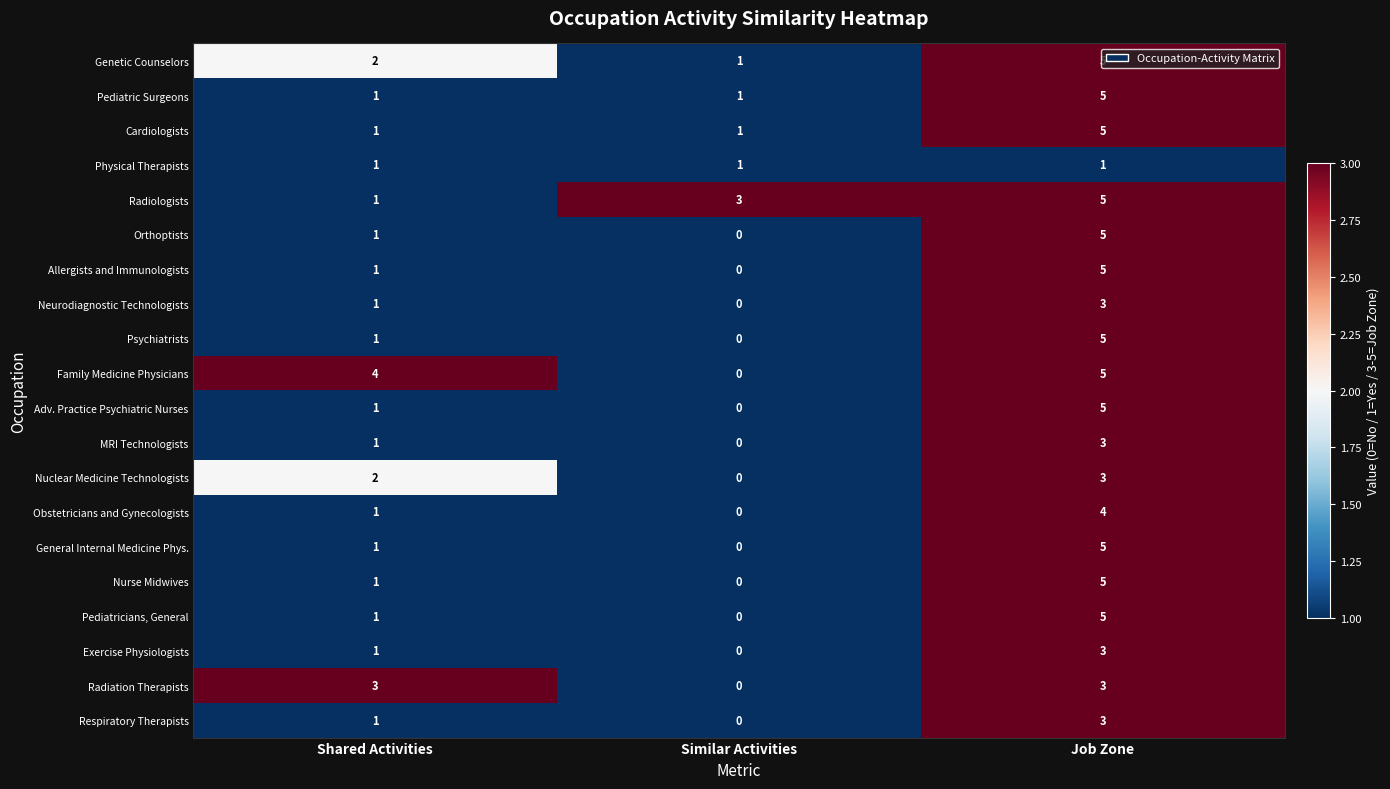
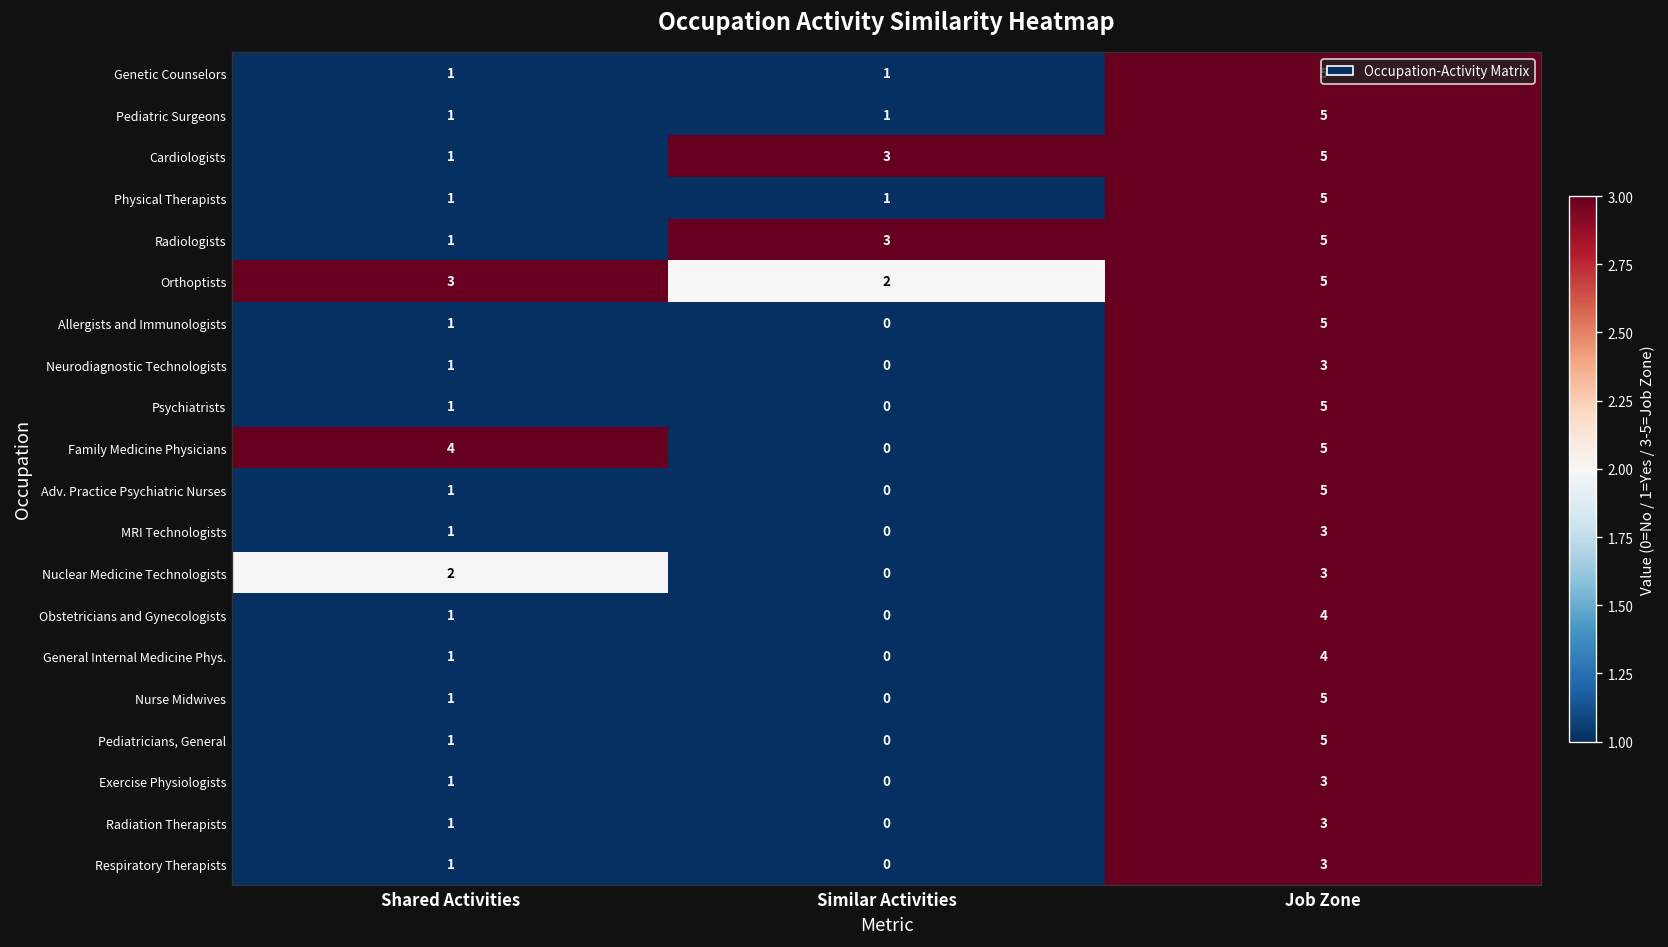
Genetic Counselors, Shared Activities: 2 -> 1
Cardiologists, Similar Activities: 1 -> 3
Physical Therapists, Job Zone: 1 -> 5
Orthoptists, Shared Activities: 1 -> 3
Orthoptists, Similar Activities: 0 -> 2
General Internal Medicine Phys., Job Zone: 5 -> 4
Radiation Therapists, Shared Activities: 3 -> 1
